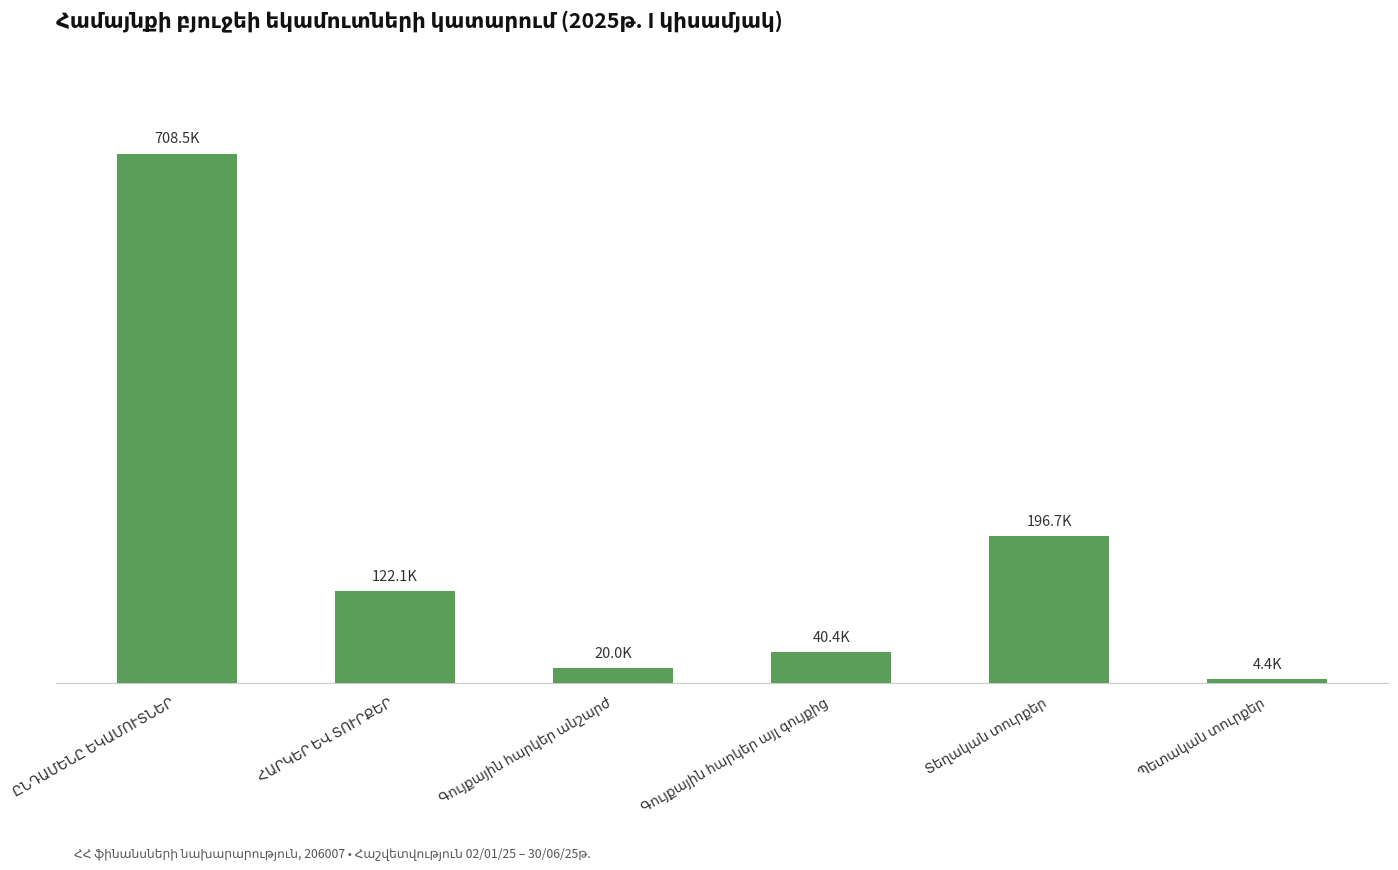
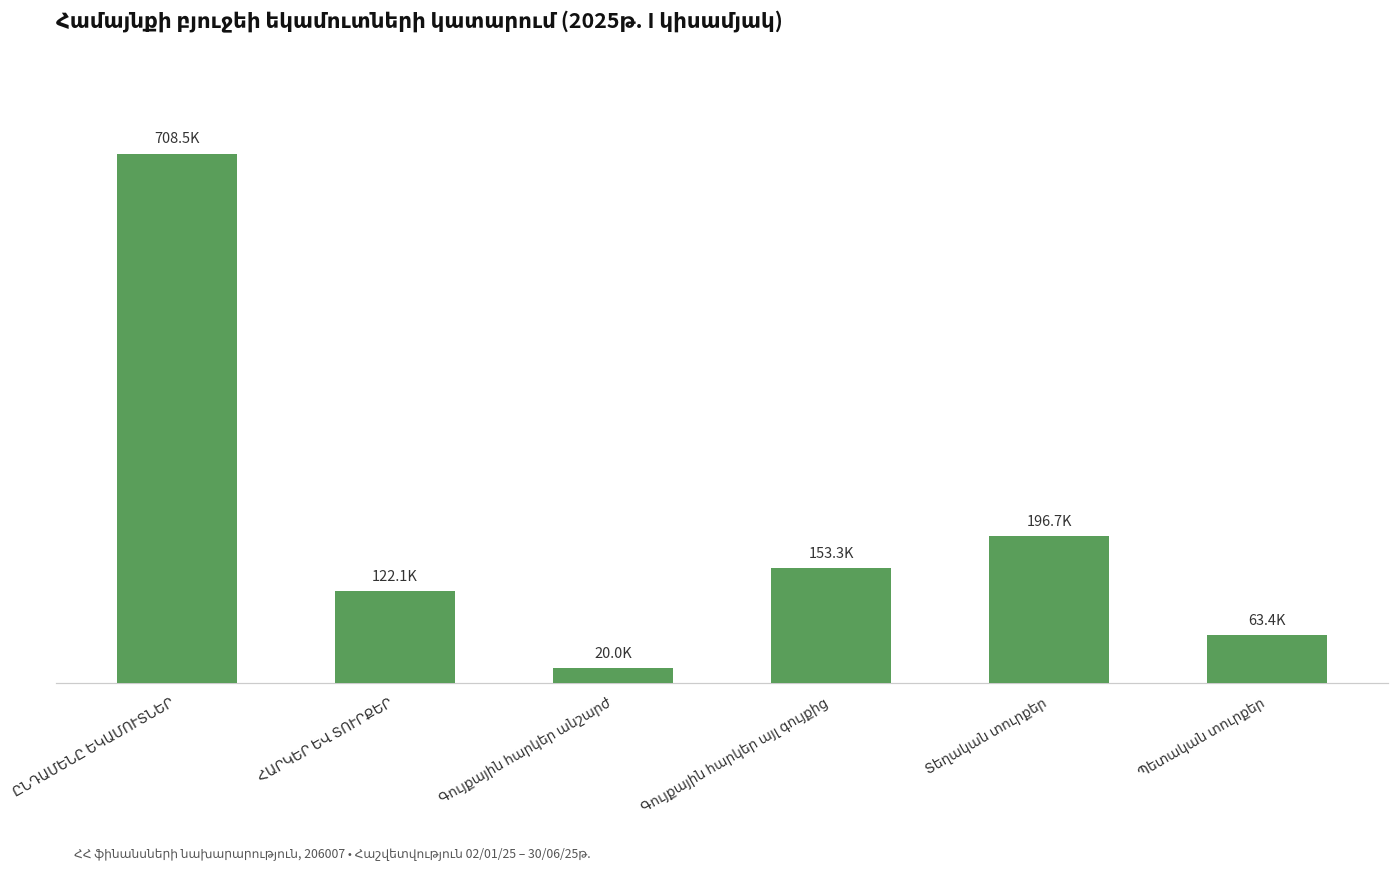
Գույքային հարկեր այլ գույքից: 40.4K -> 153.3K
Պետական տուրքեր: 4.4K -> 63.4K
